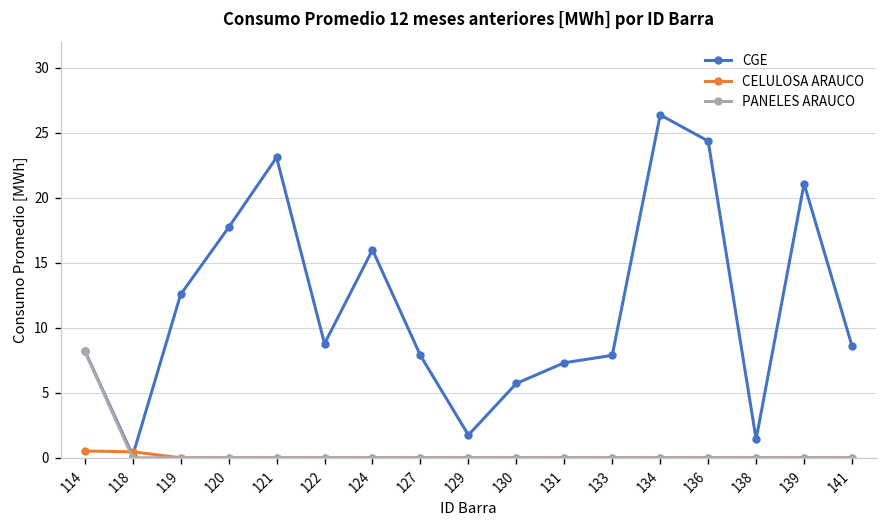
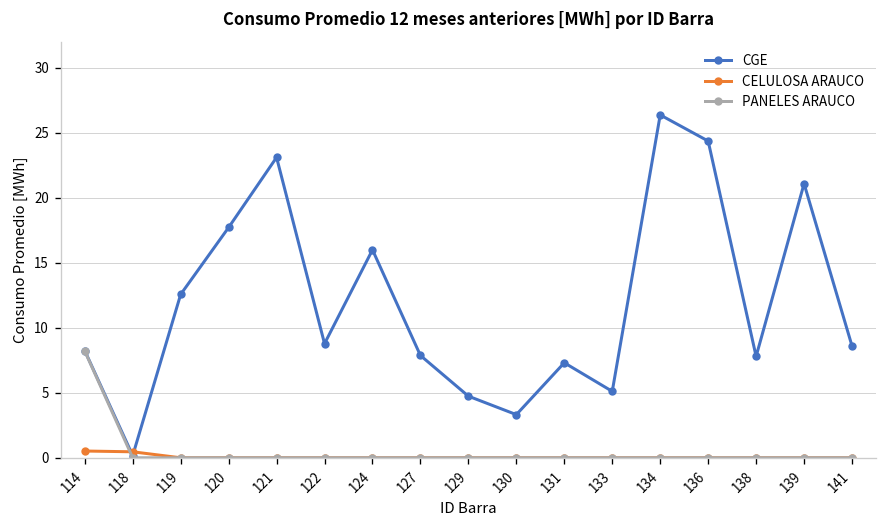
CGE, 129: 1.8 -> 4.7
CGE, 130: 5.7 -> 3.3
CGE, 133: 7.9 -> 5.1
CGE, 138: 1.4 -> 7.8
